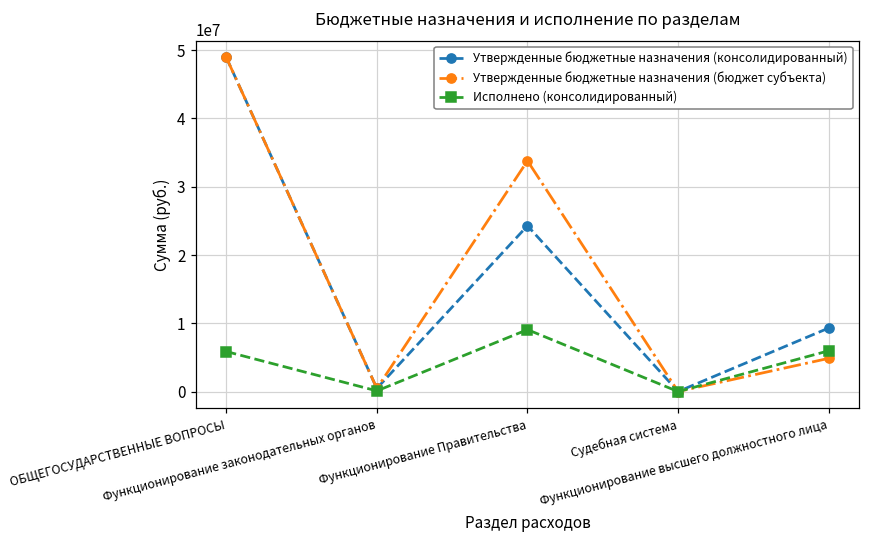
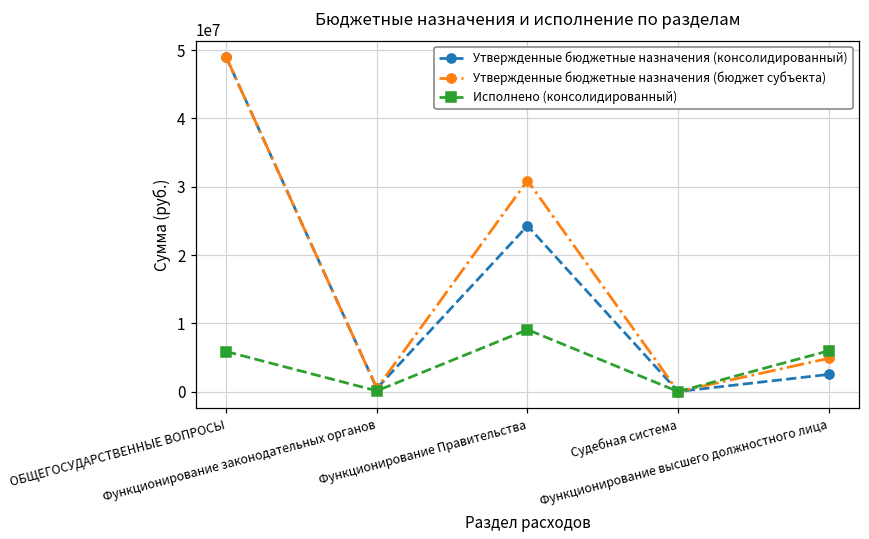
Утвержденные бюджетные назначения (бюджет субъекта), Функционирование Правительства: 34000000 -> 31000000
Утвержденные бюджетные назначения (консолидированный), Функционирование высшего должностного лица: 9000000 -> 3000000
